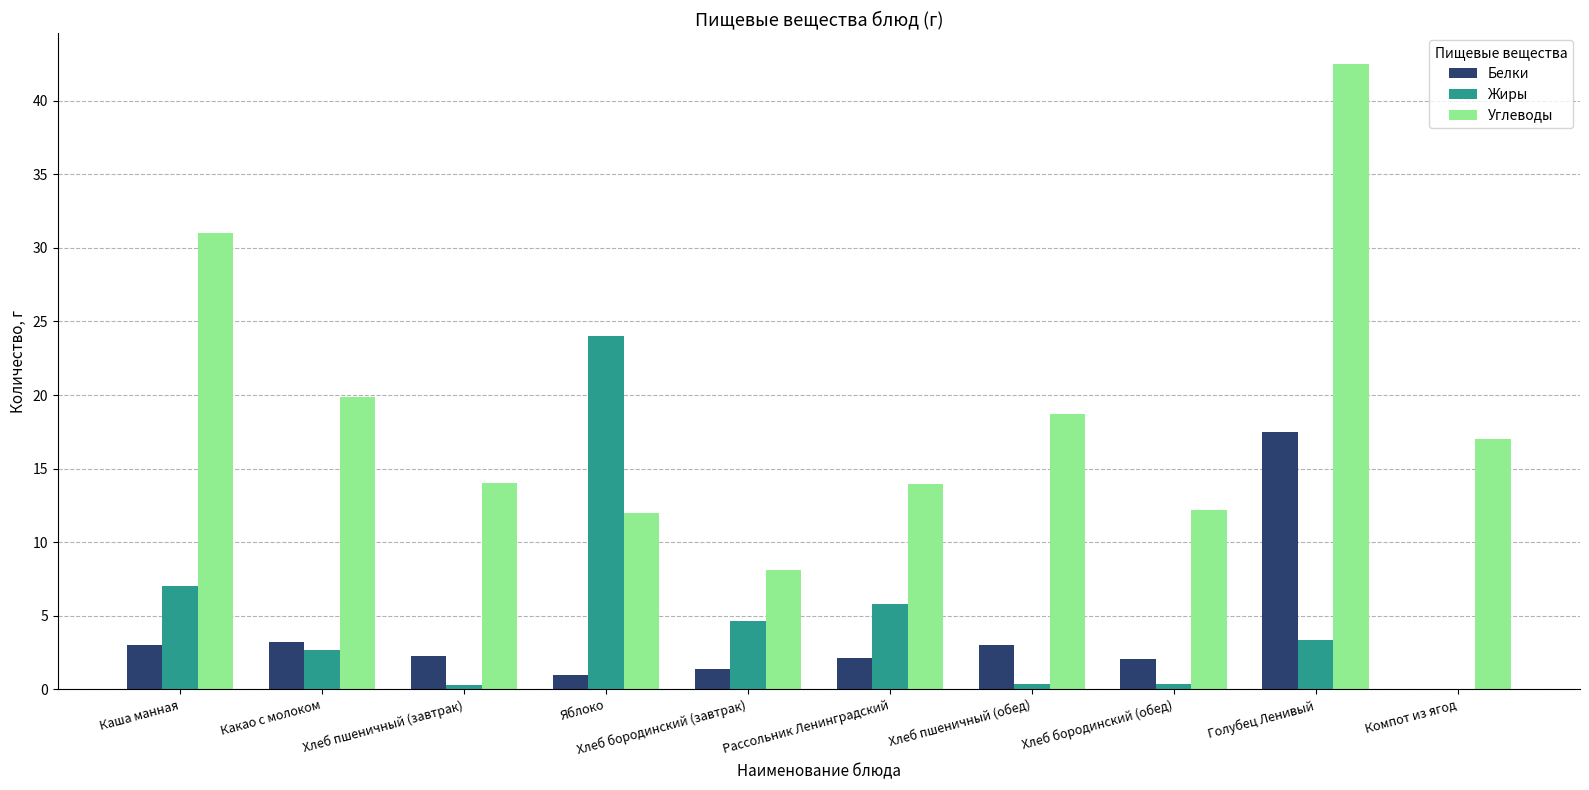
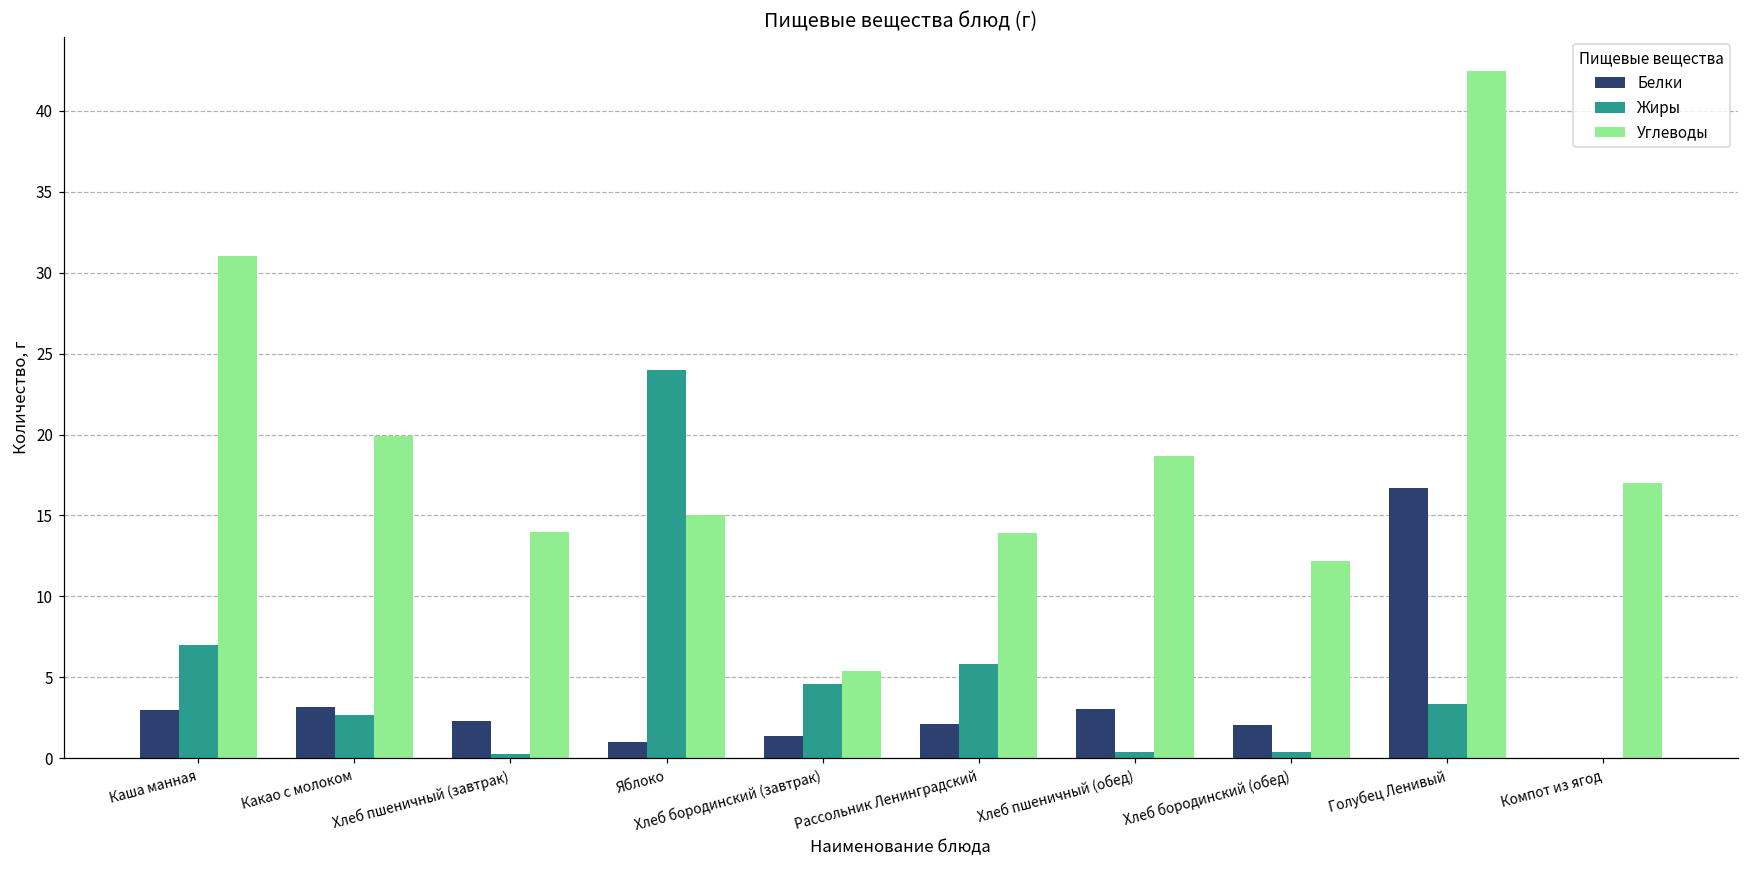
Углеводы, Яблоко: 12 -> 15
Углеводы, Хлеб бородинский (завтрак): 8.1 -> 5.4
Белки, Голубец Ленивый: 17.5 -> 16.7
